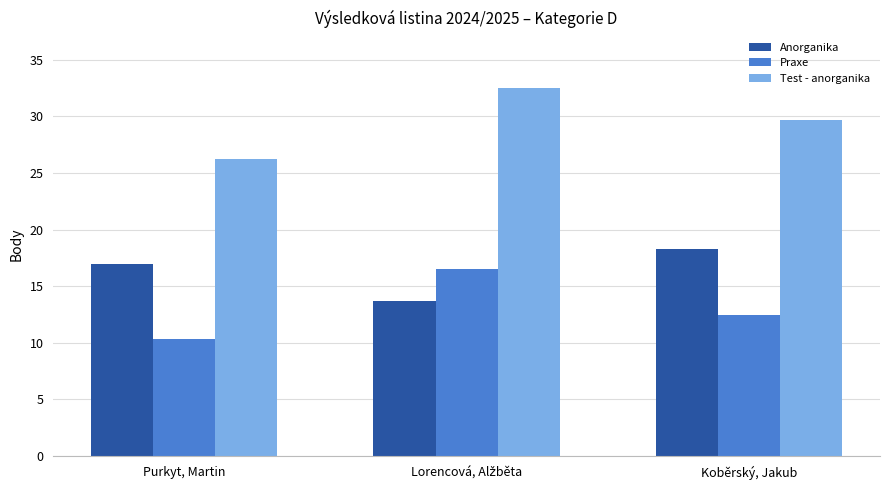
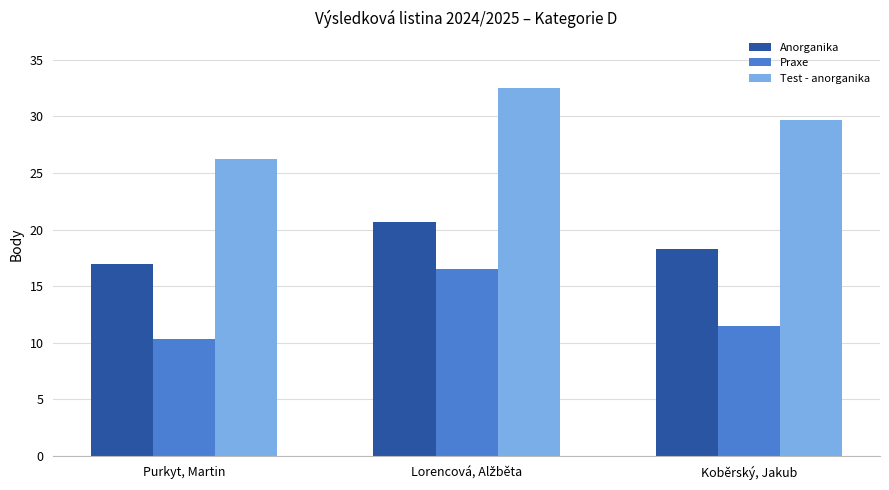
Anorganika, Lorencová, Alžběta: 13.7 -> 20.7
Praxe, Koběrský, Jakub: 12.5 -> 11.5
